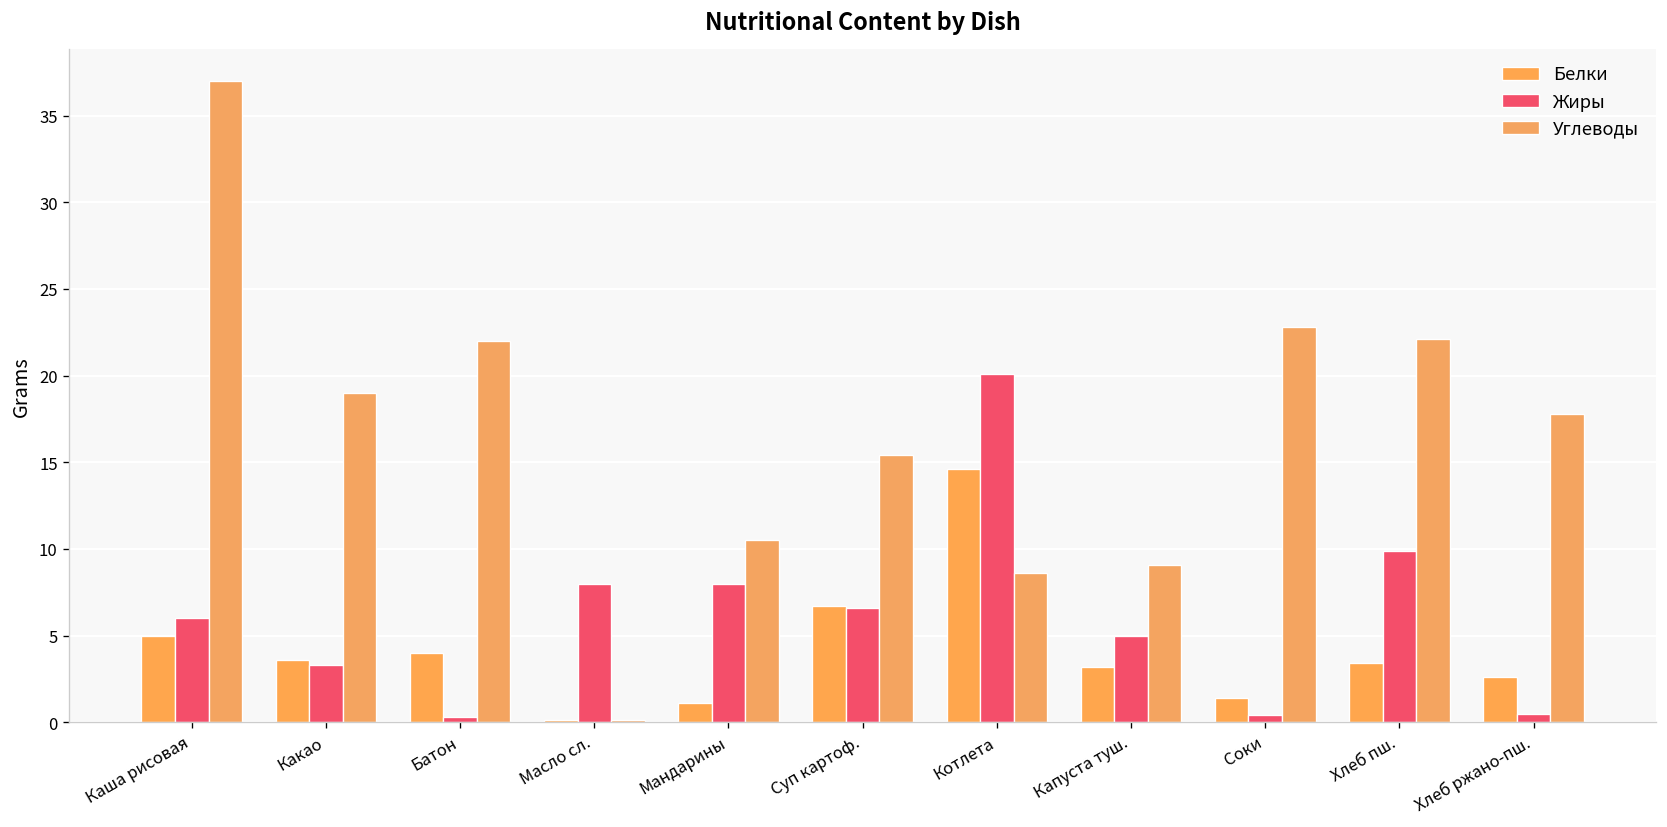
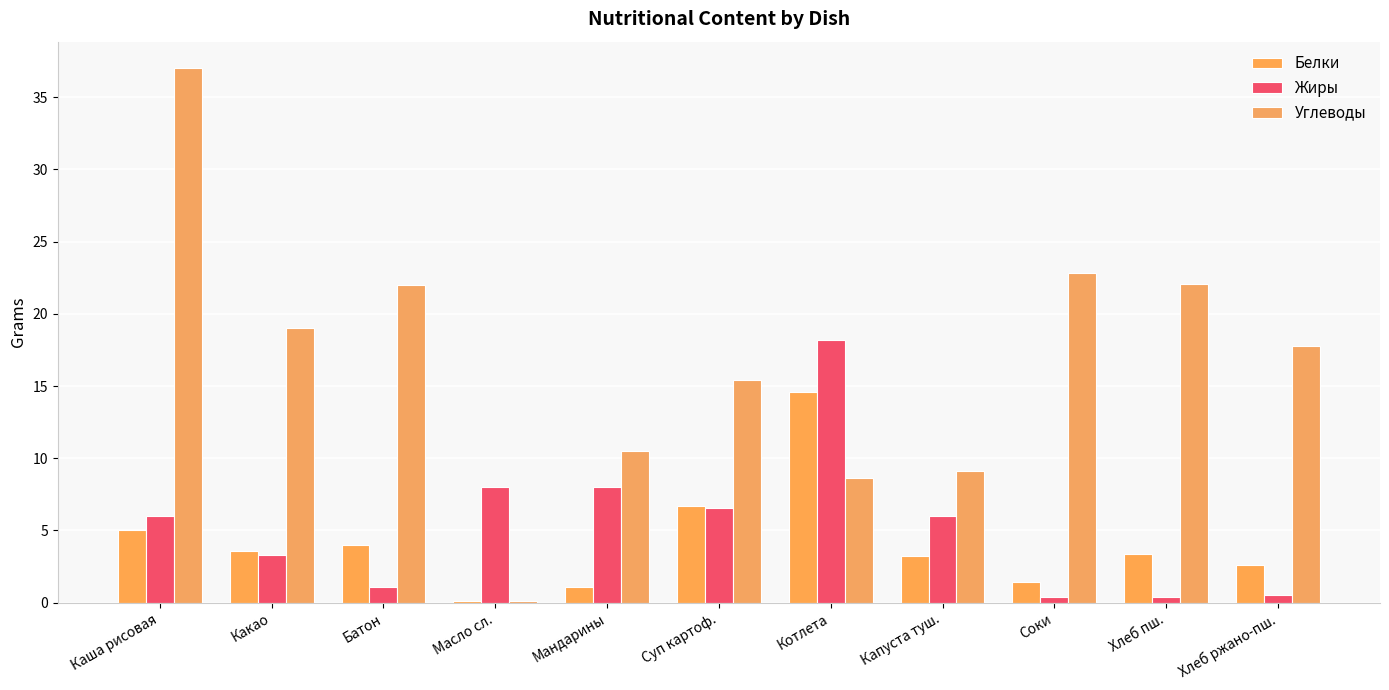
Жиры, Батон: 0.3 -> 1.1
Жиры, Котлета: 20.1 -> 18.2
Жиры, Капуста туш.: 5 -> 6
Жиры, Хлеб пш.: 9.9 -> 0.4
